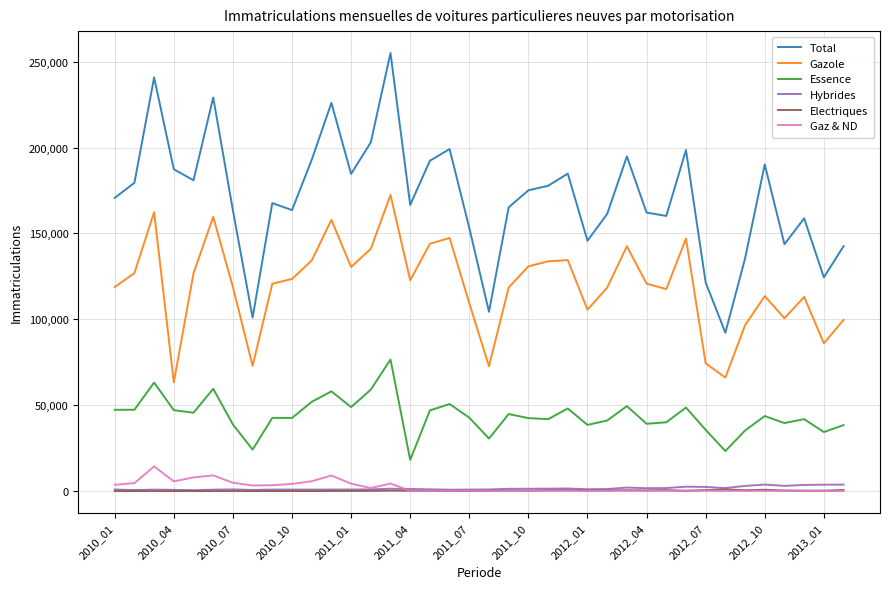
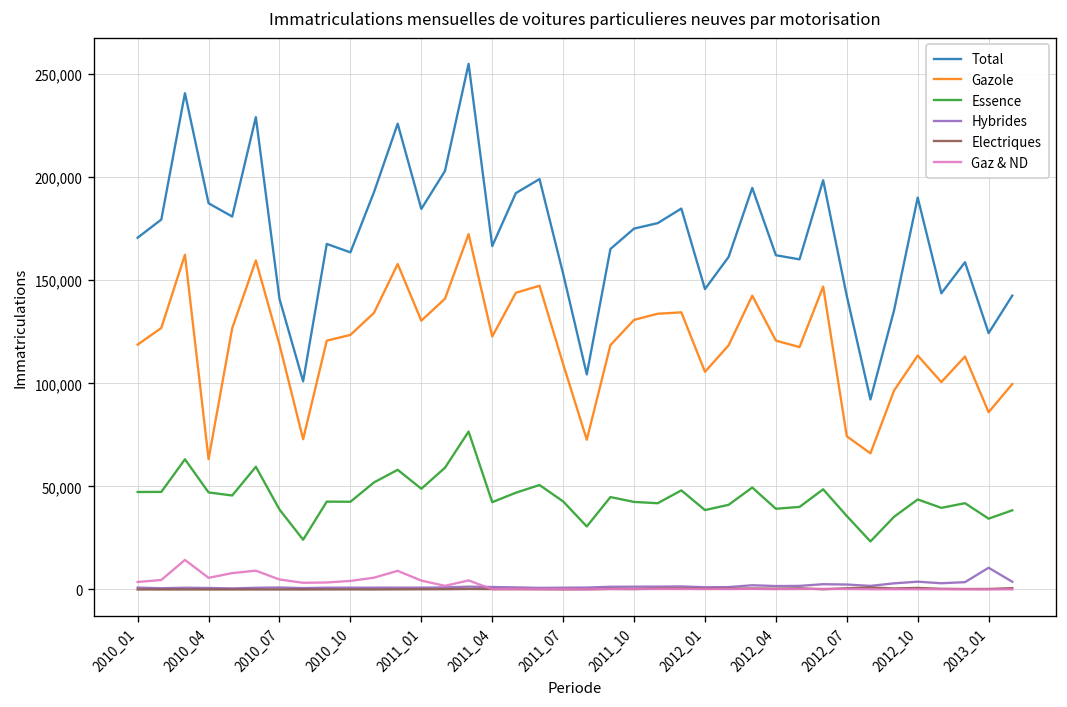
Total, 2010_07: 163,000 -> 141,000
Essence, 2011_04: 18,000 -> 42,000
Total, 2012_07: 121,000 -> 142,000
Hybrides, 2013_01: 4,000 -> 11,000
